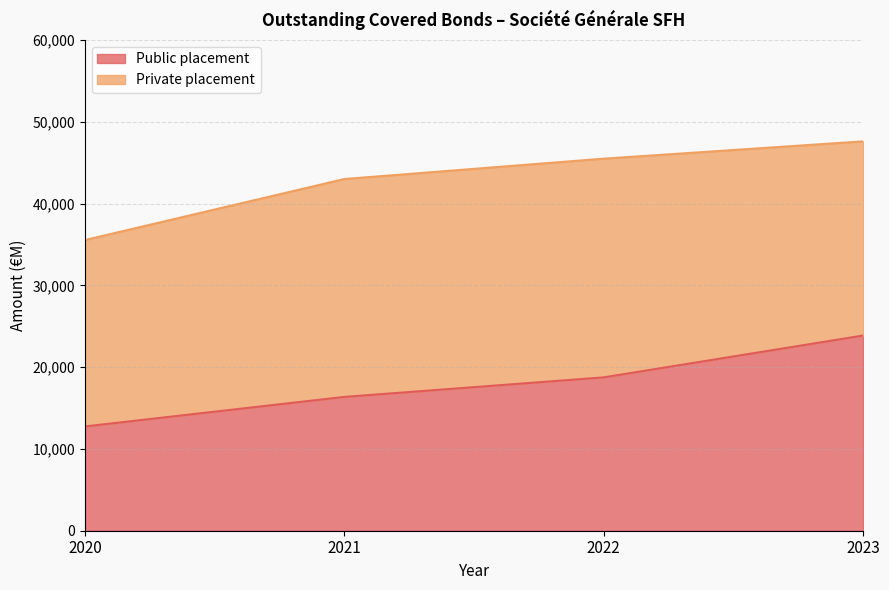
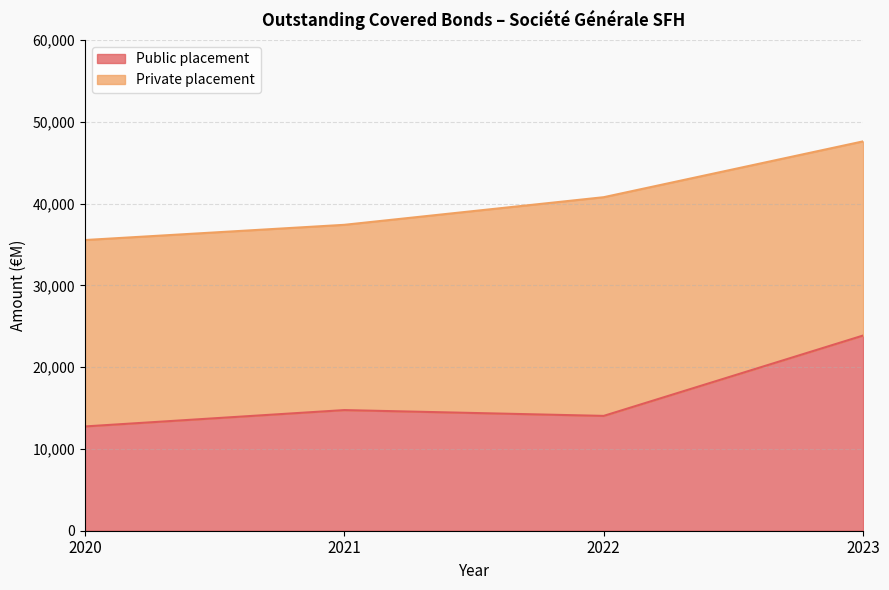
Public placement, 2021: 16,000 -> 15,000
Private placement, 2021: 27,000 -> 23,000
Public placement, 2022: 19,000 -> 14,000
